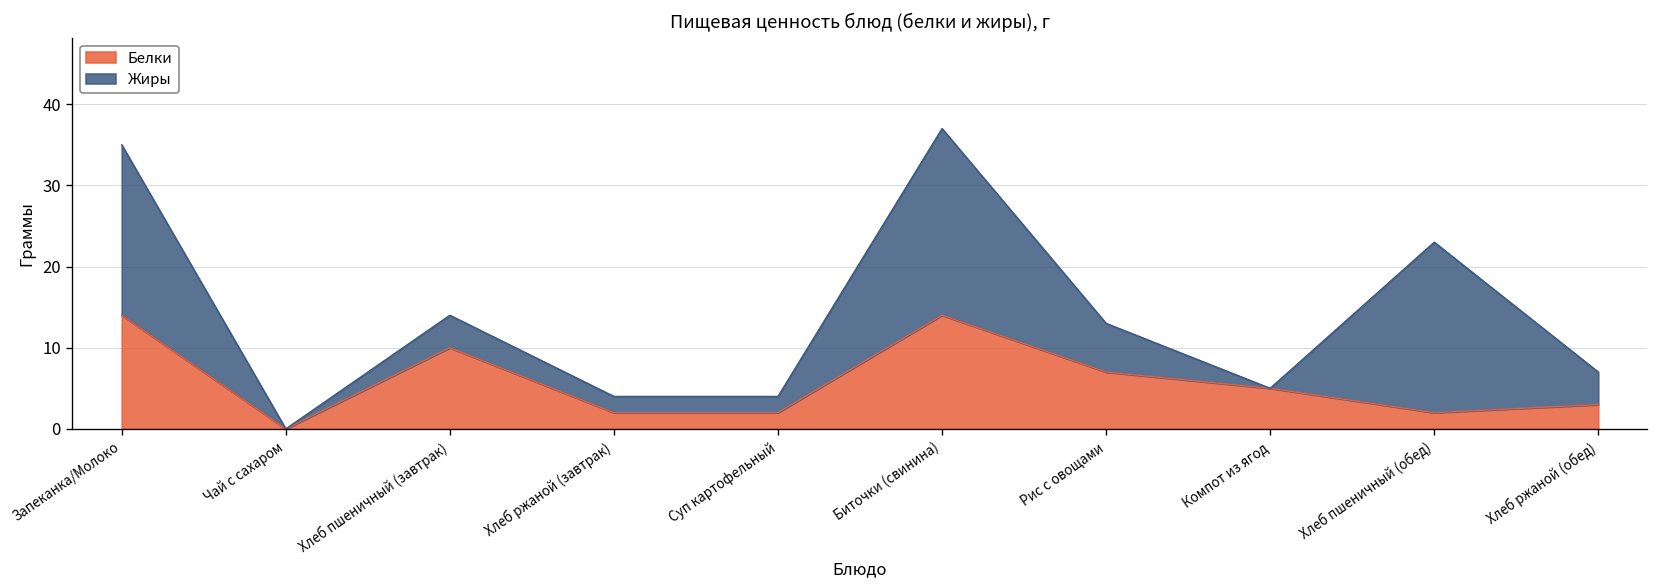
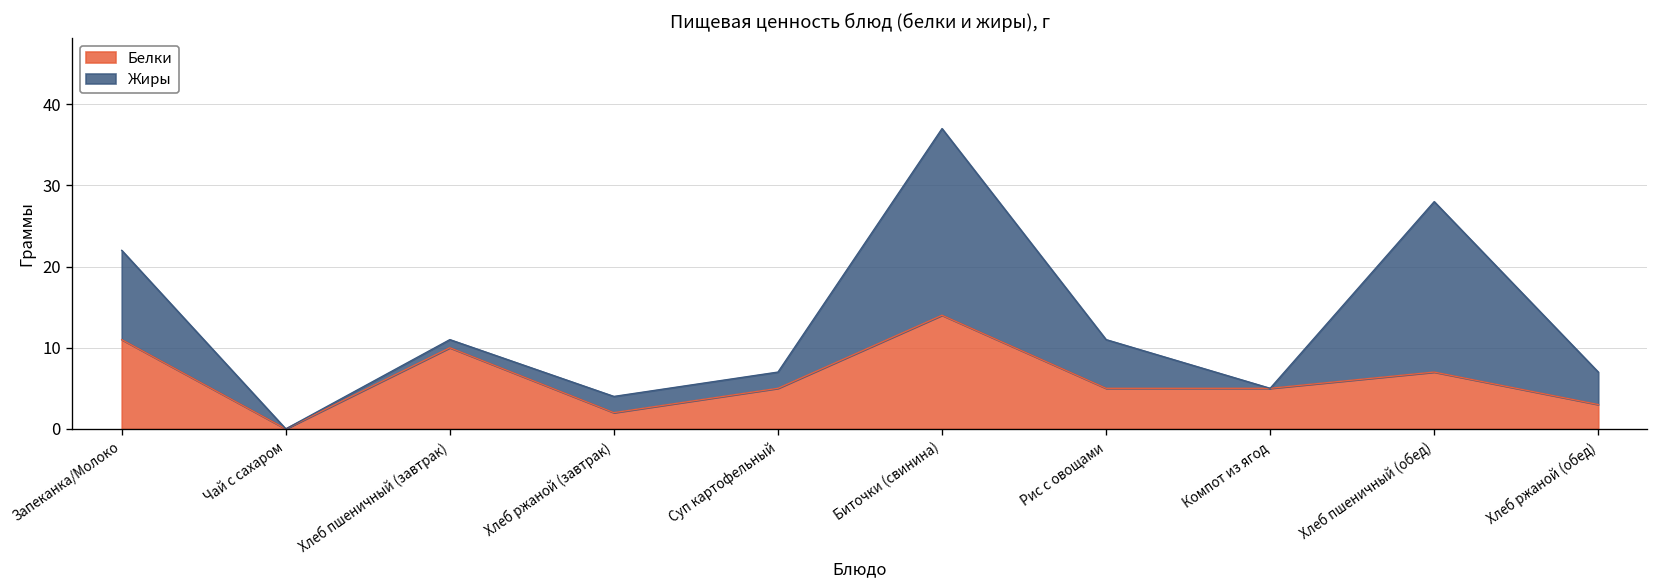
Белки, Запеканка/Молоко: 14 -> 11
Жиры, Запеканка/Молоко: 21 -> 11
Жиры, Хлеб пшеничный (завтрак): 4 -> 1
Белки, Суп картофельный: 2 -> 5
Белки, Рис с овощами: 7 -> 5
Белки, Хлеб пшеничный (обед): 2 -> 7
